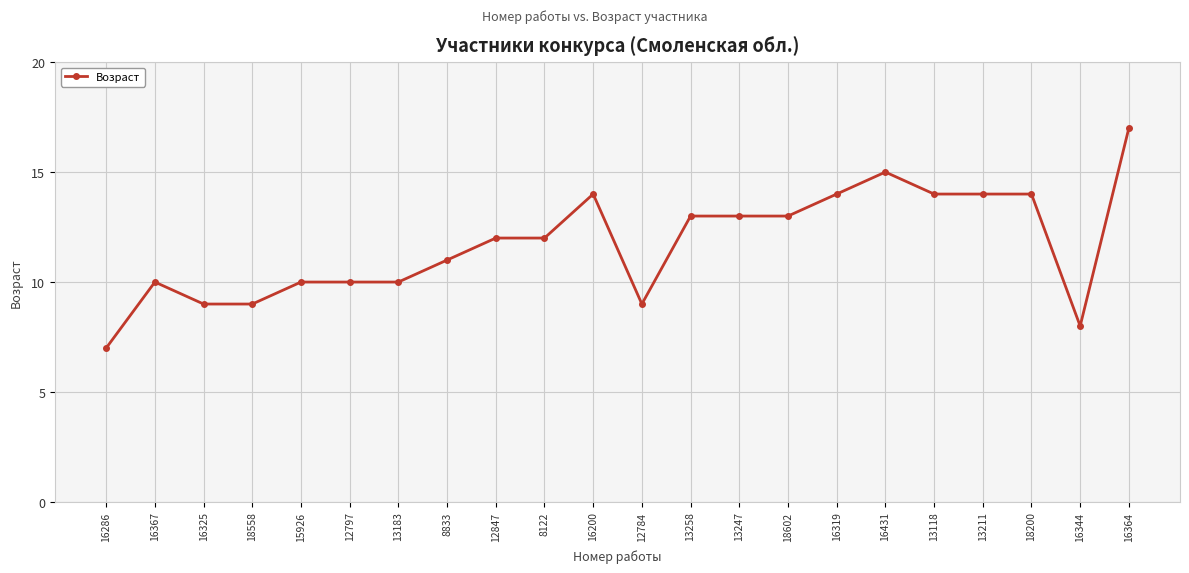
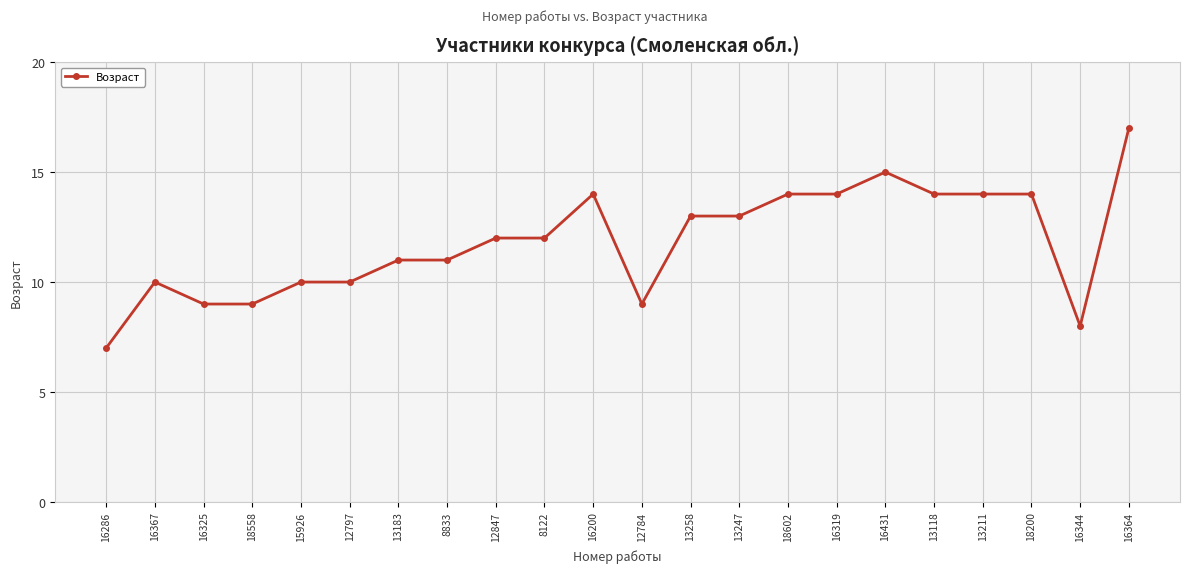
13183: 10 -> 11
18602: 13 -> 14
